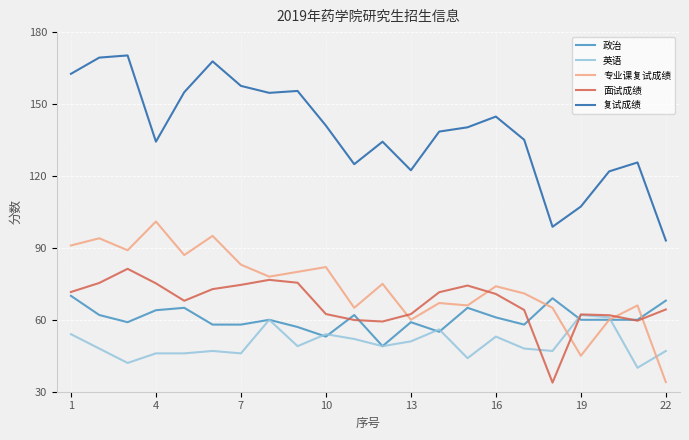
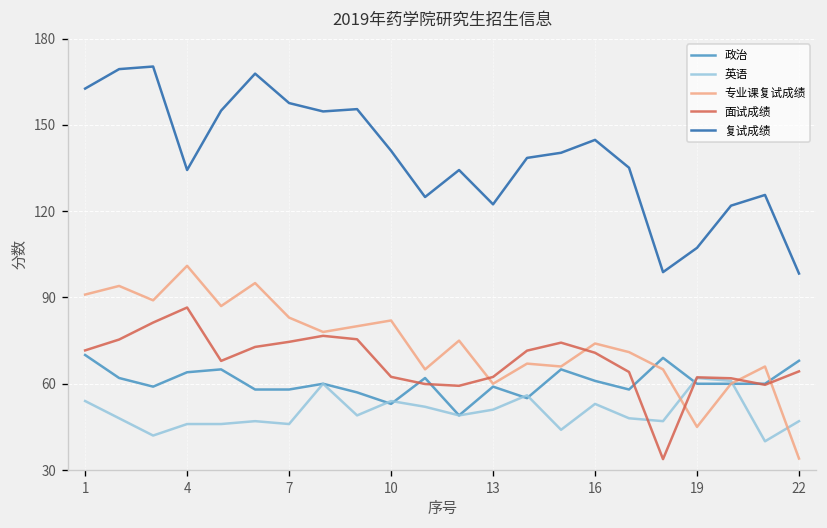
面试成绩, 4: 75 -> 87
复试成绩, 22: 93 -> 98
